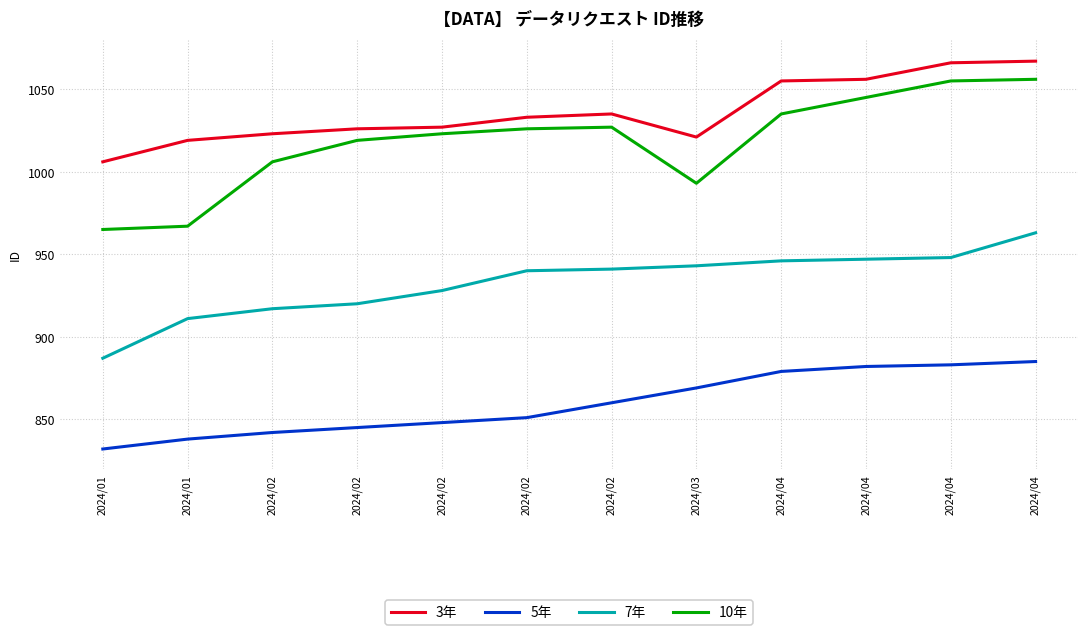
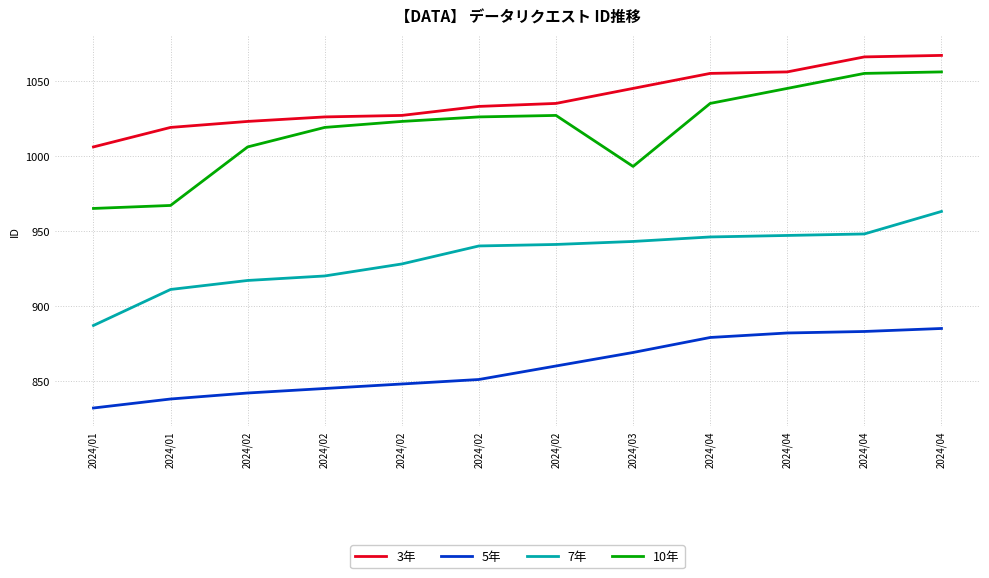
3年, 2024/03: 1021 -> 1045
